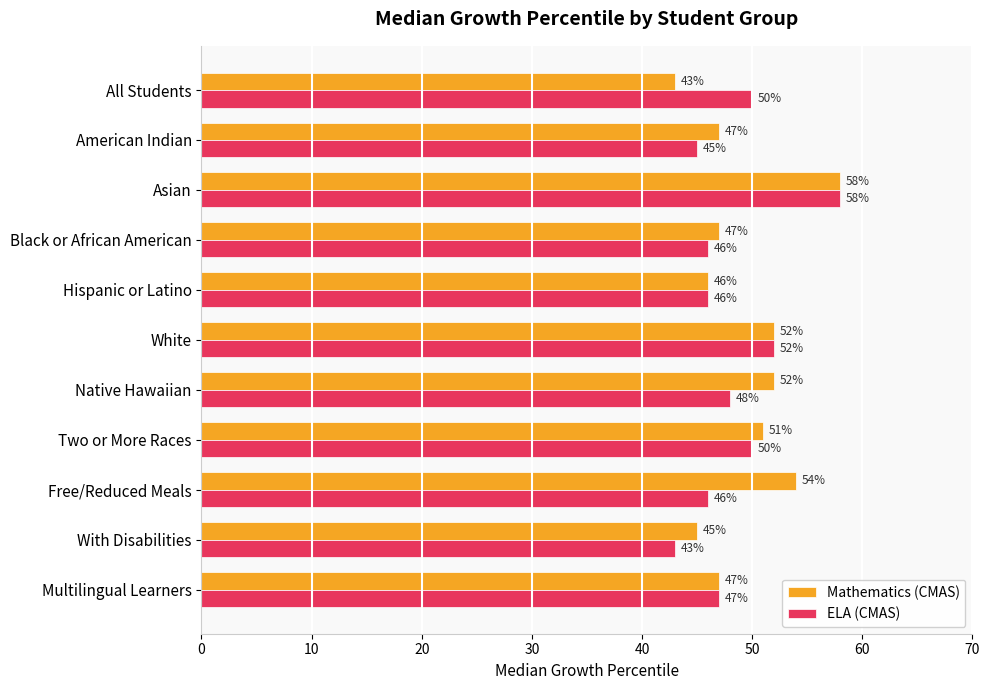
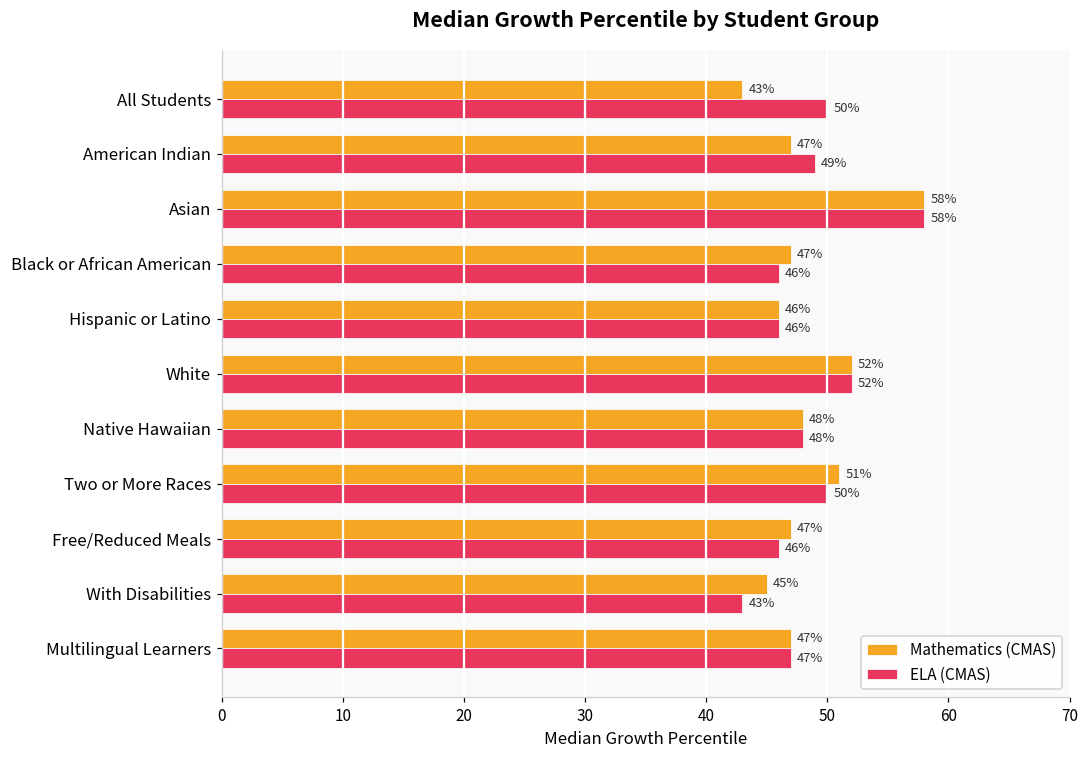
ELA (CMAS), American Indian: 45% -> 49%
Mathematics (CMAS), Native Hawaiian: 52% -> 48%
Mathematics (CMAS), Free/Reduced Meals: 54% -> 47%
